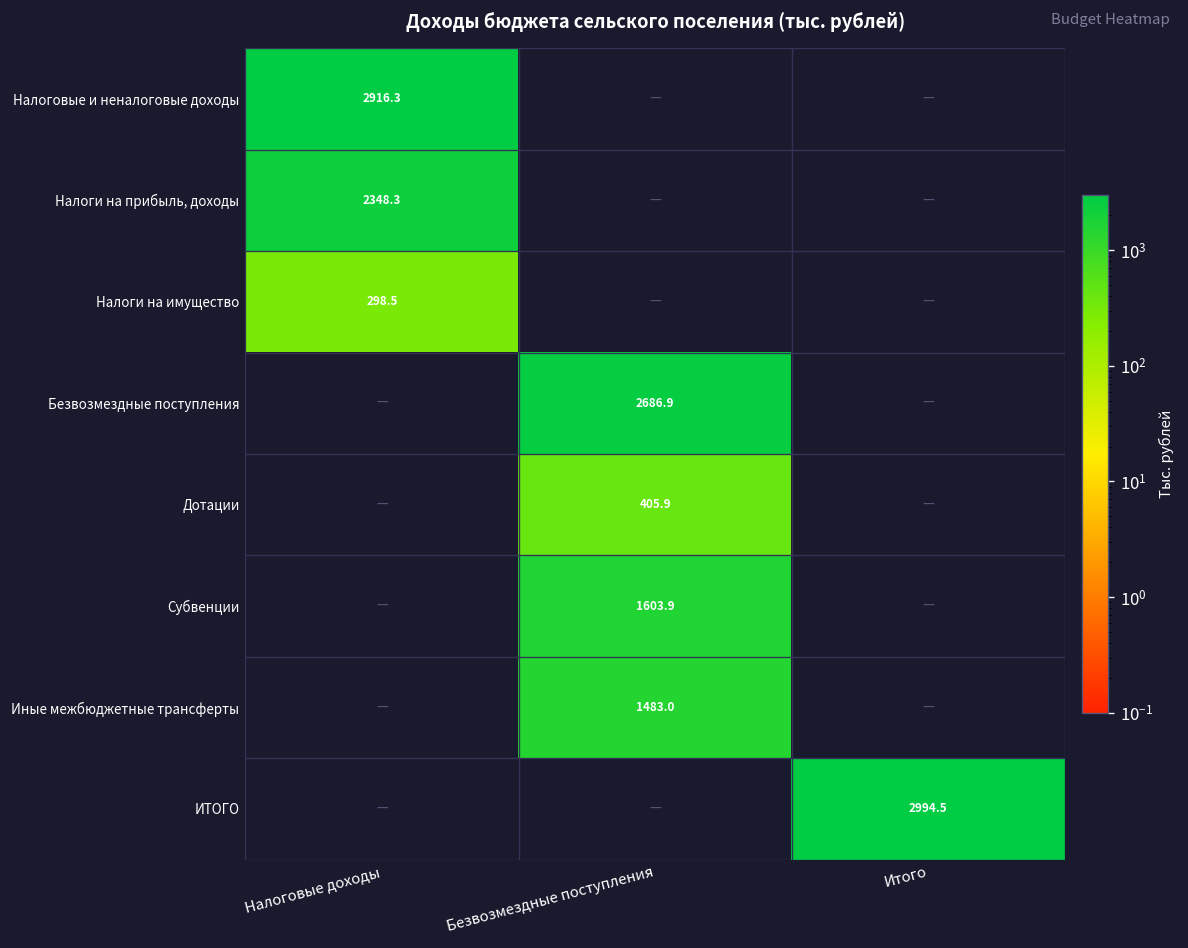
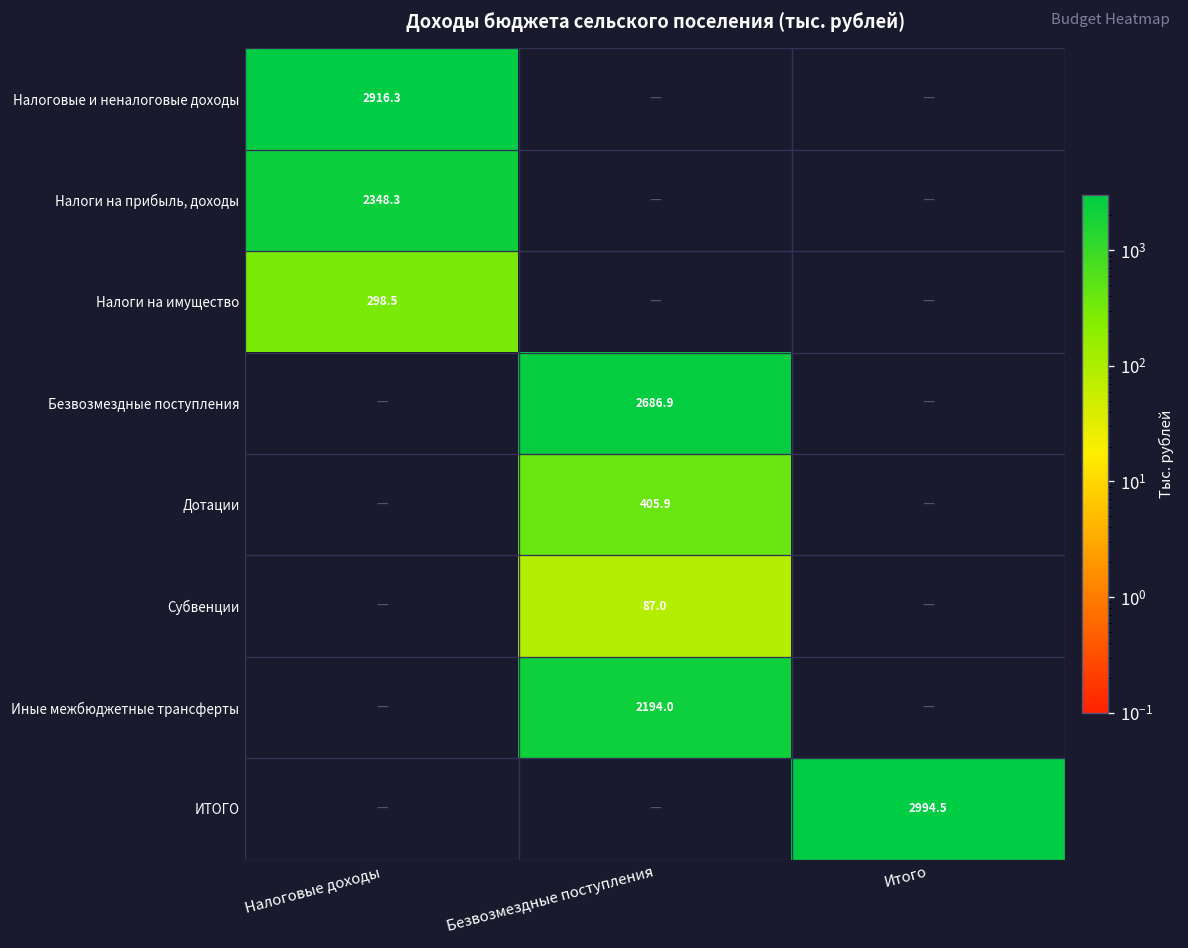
Субвенции, Безвозмездные поступления: 1603.9 -> 87.0
Иные межбюджетные трансферты, Безвозмездные поступления: 1483.0 -> 2194.0
